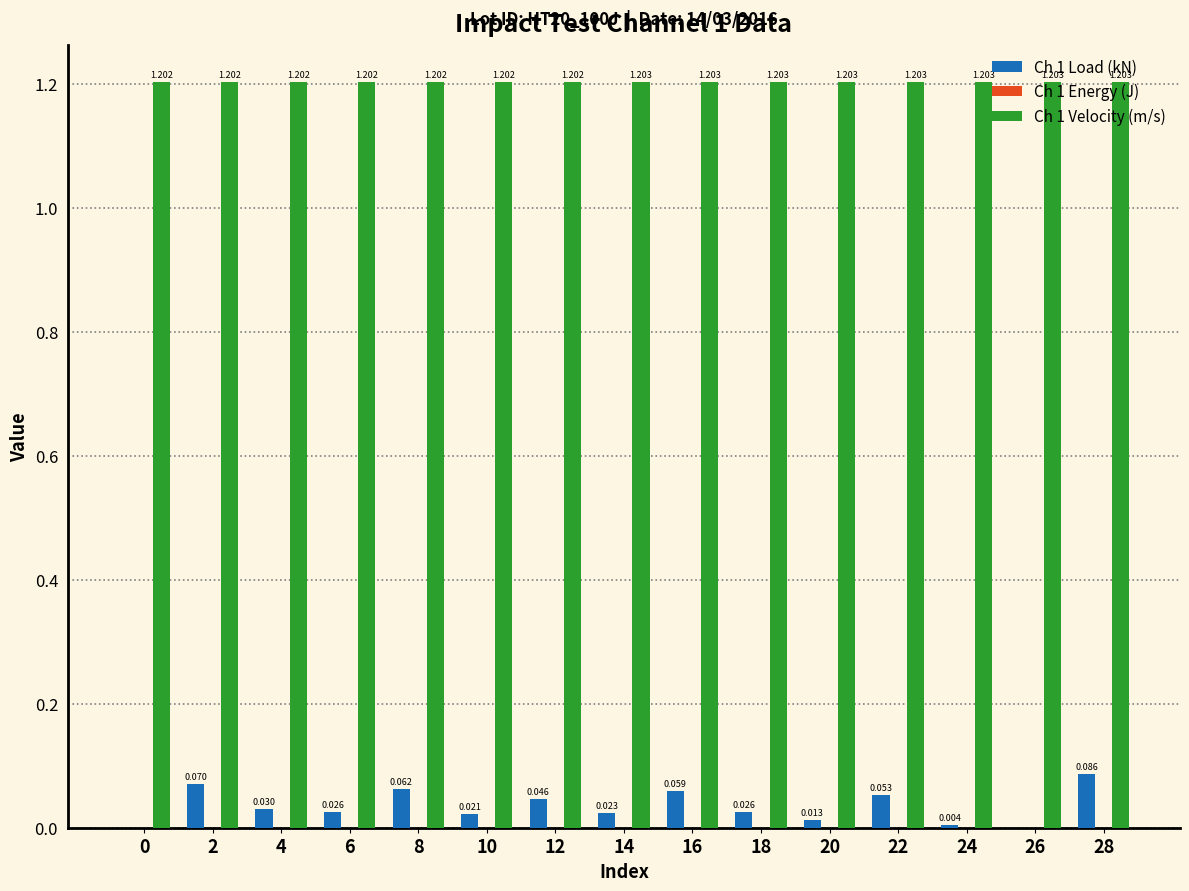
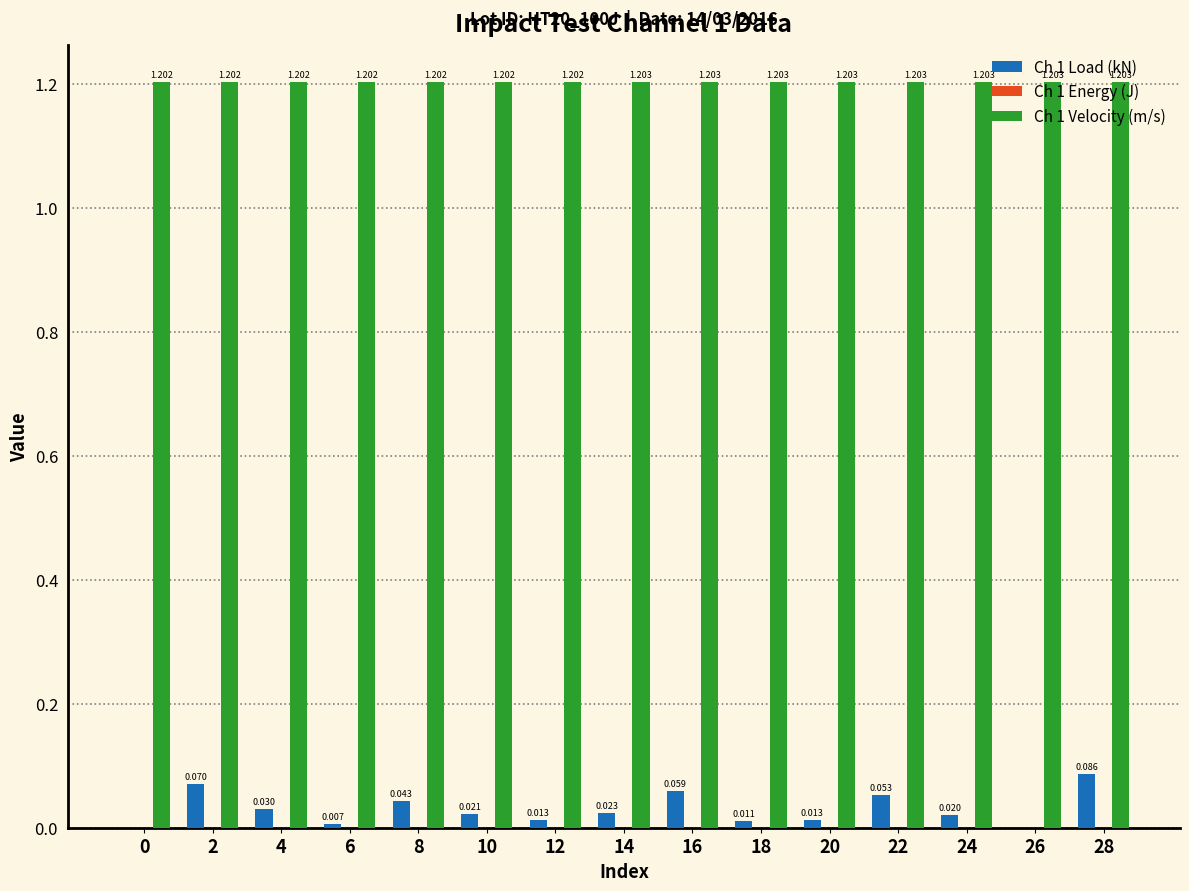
Ch 1 Load (kN), 6: 0.026 -> 0.007
Ch 1 Load (kN), 8: 0.062 -> 0.043
Ch 1 Load (kN), 12: 0.046 -> 0.013
Ch 1 Load (kN), 18: 0.026 -> 0.011
Ch 1 Load (kN), 24: 0.004 -> 0.020
